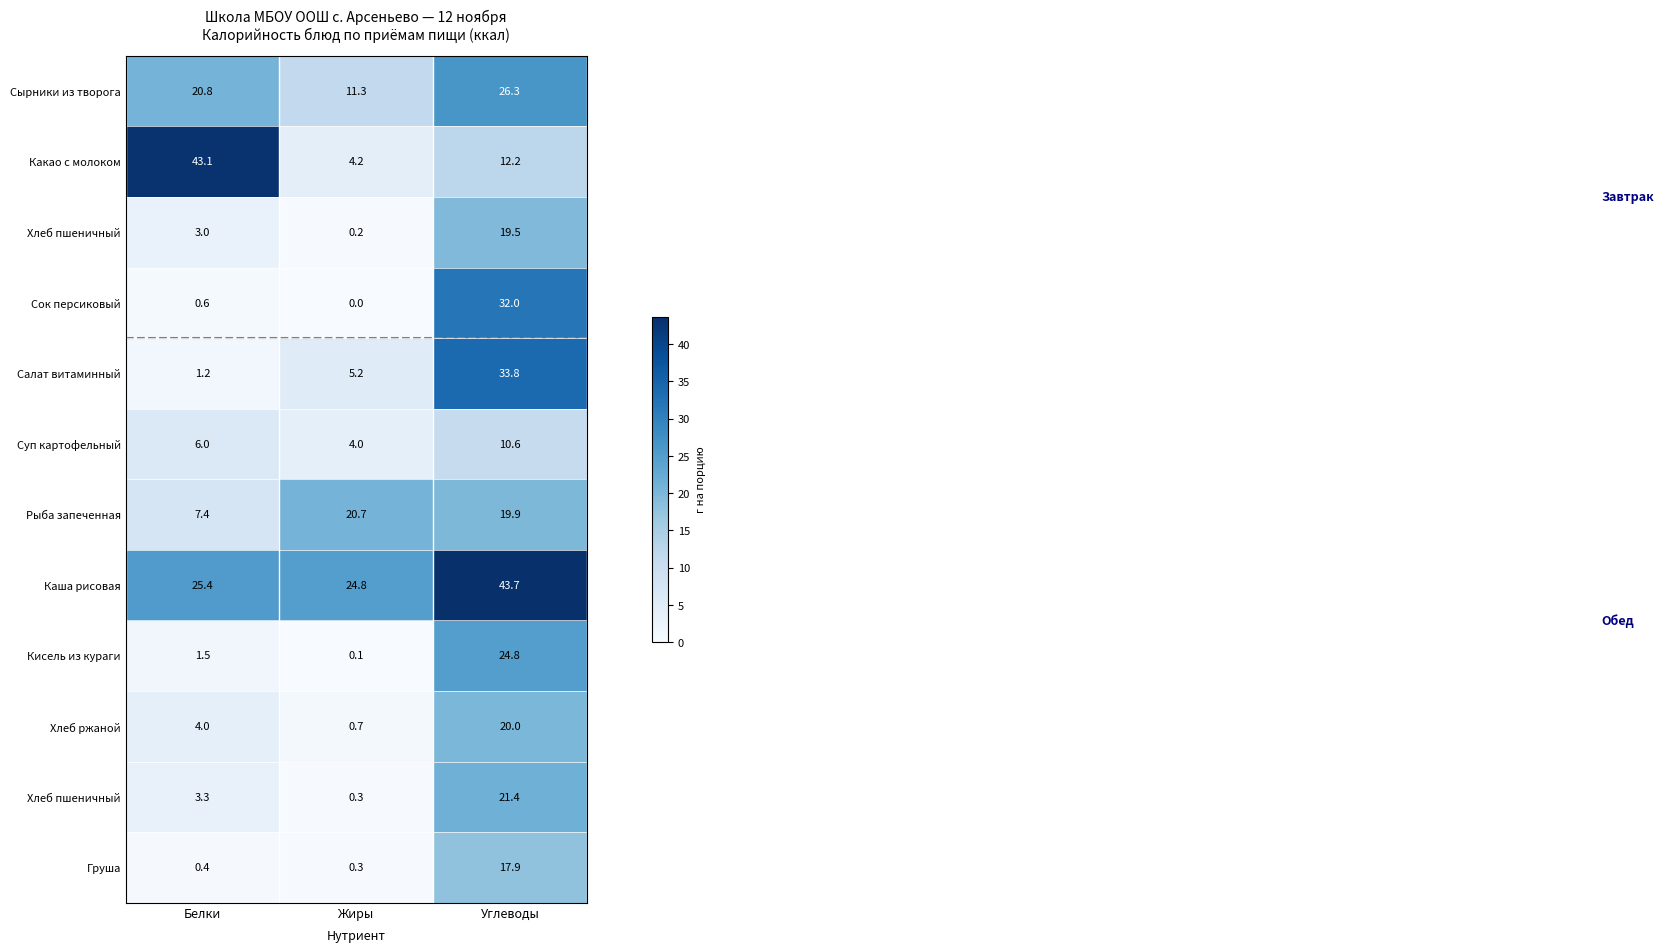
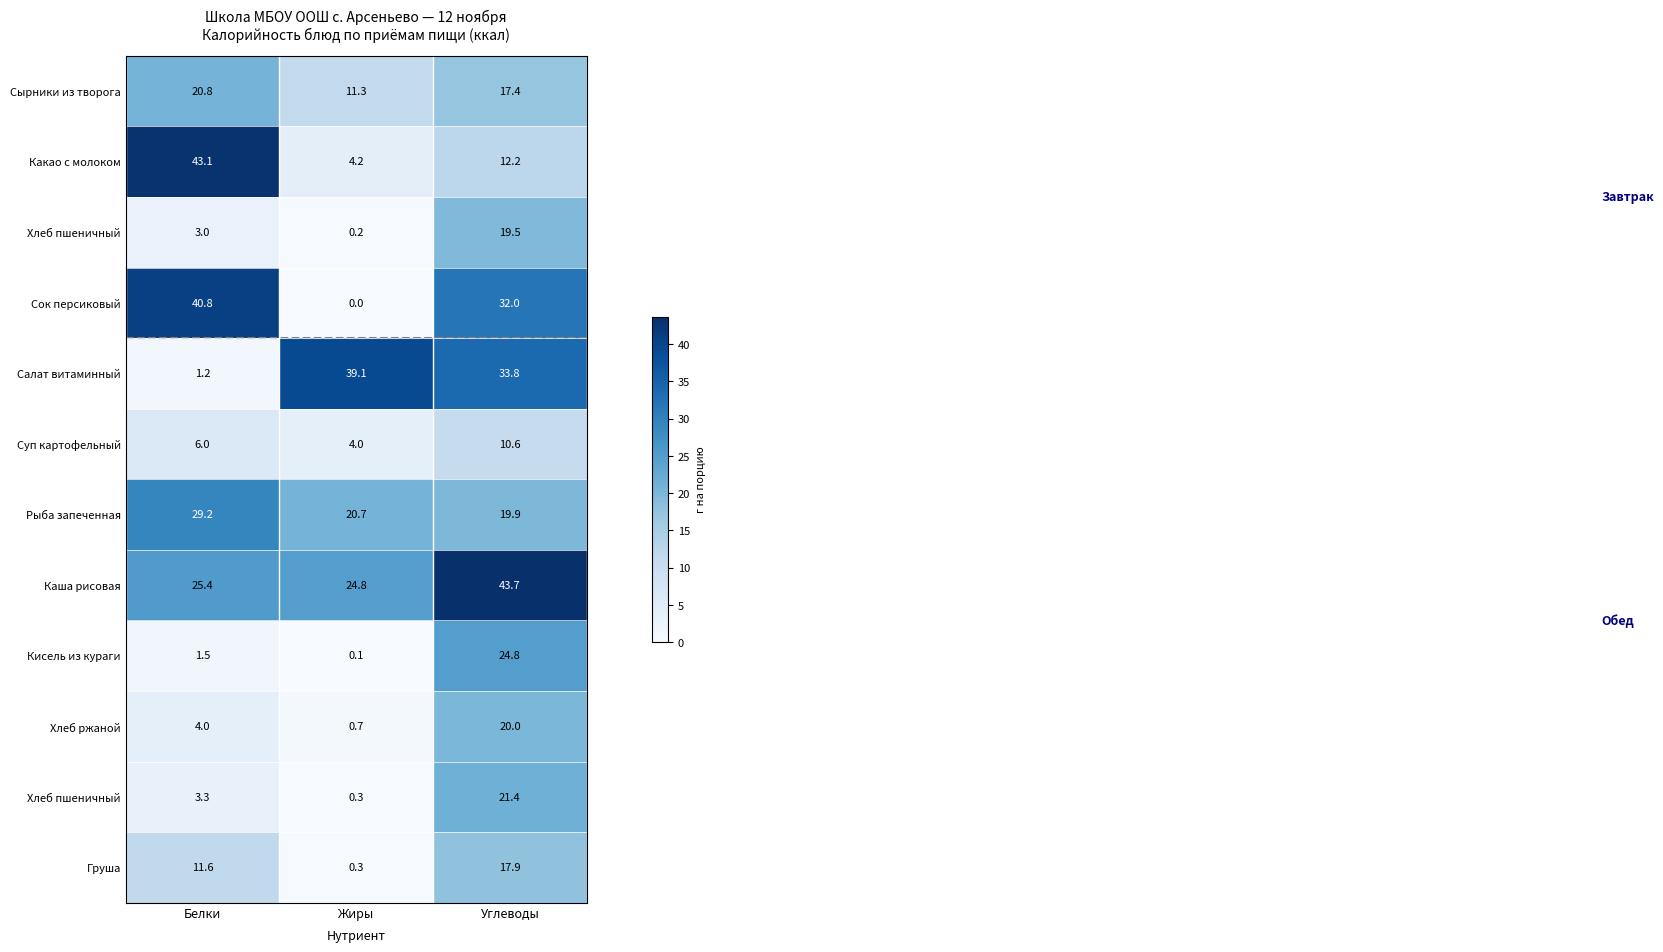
Сырники из творога, Углеводы: 26.3 -> 17.4
Сок персиковый, Белки: 0.6 -> 40.8
Салат витаминный, Жиры: 5.2 -> 39.1
Рыба запеченная, Белки: 7.4 -> 29.2
Груша, Белки: 0.4 -> 11.6
